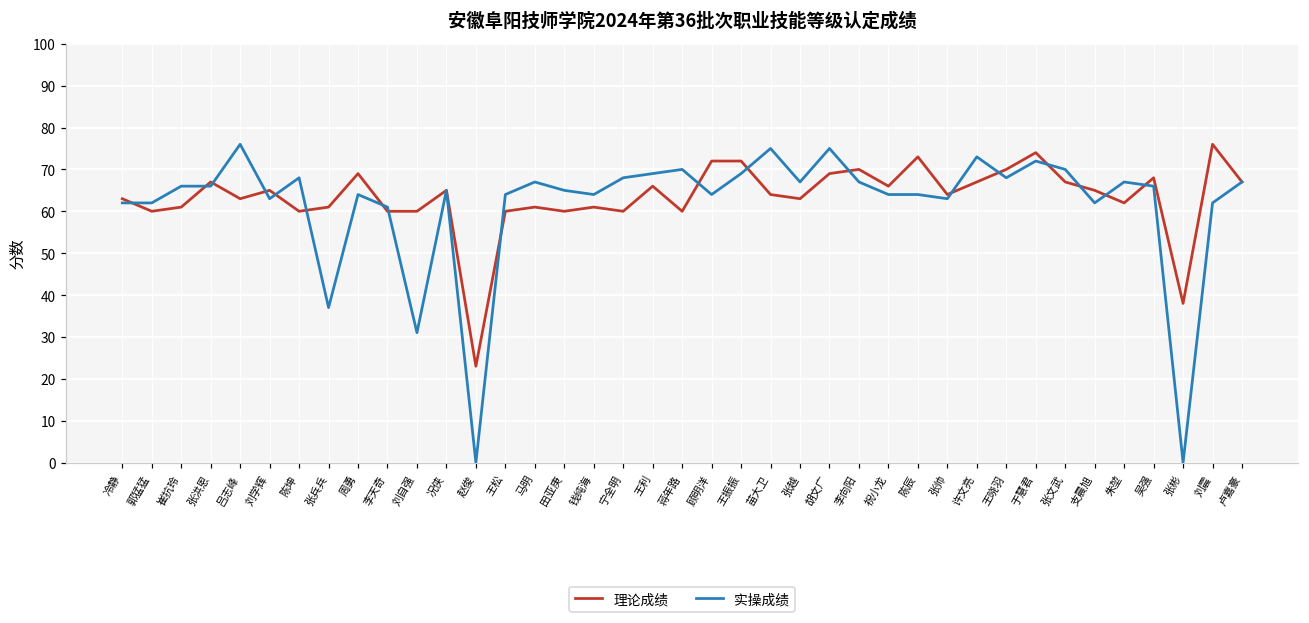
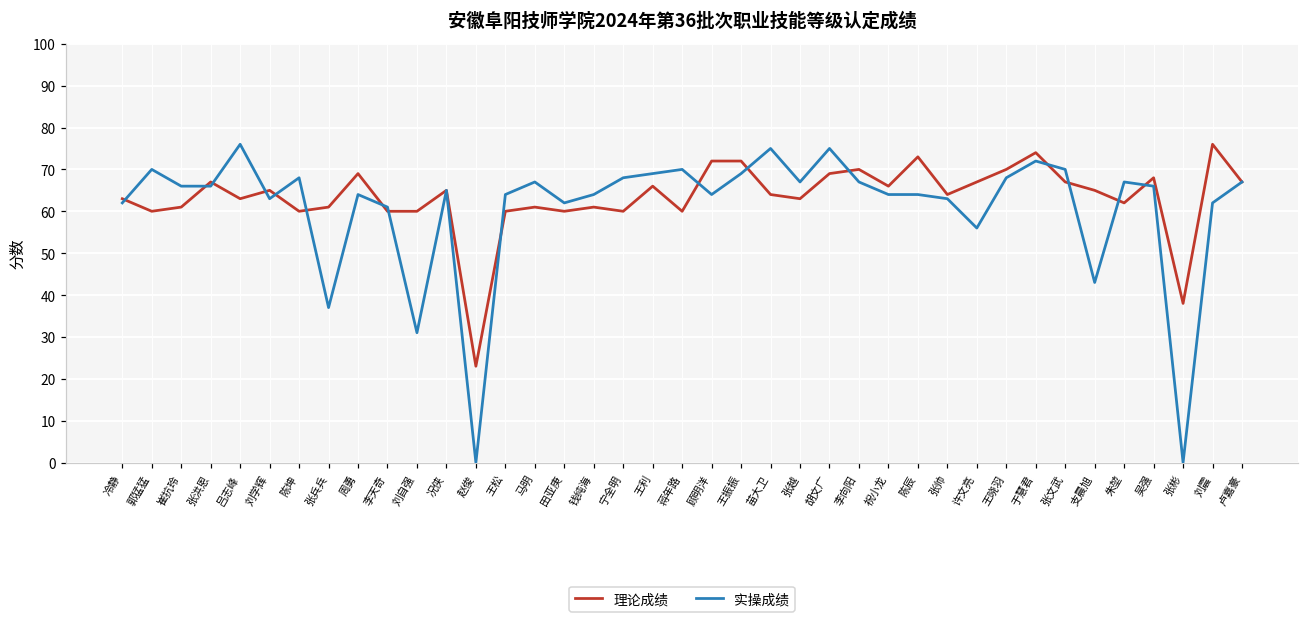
实操成绩, 郭猛猛: 62 -> 70
实操成绩, 田亚庚: 65 -> 62
实操成绩, 许文亮: 73 -> 56
实操成绩, 支晨旭: 62 -> 43
